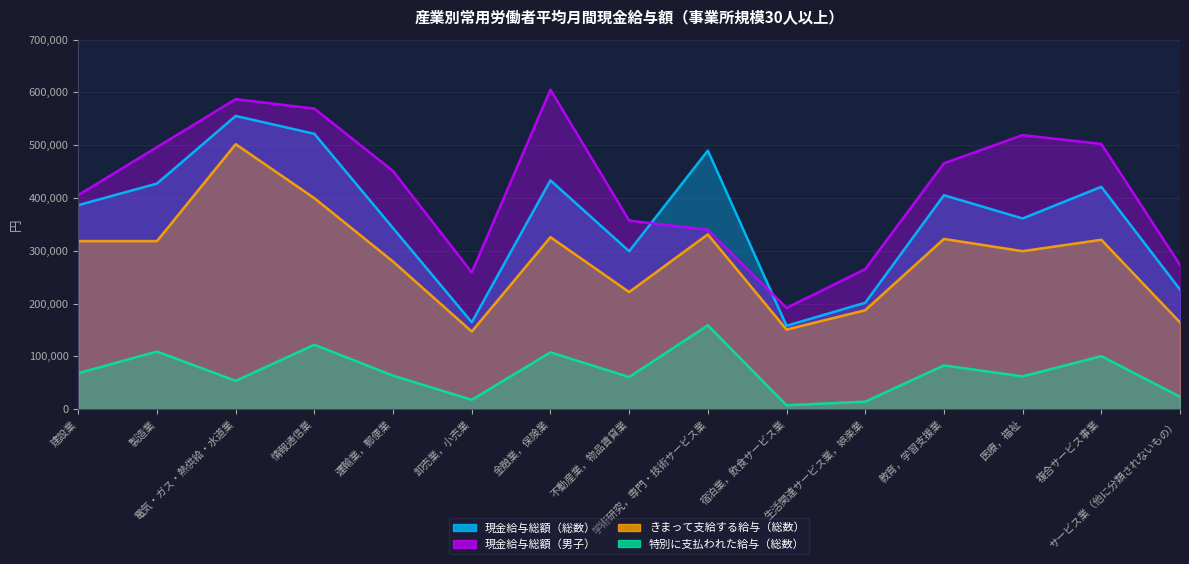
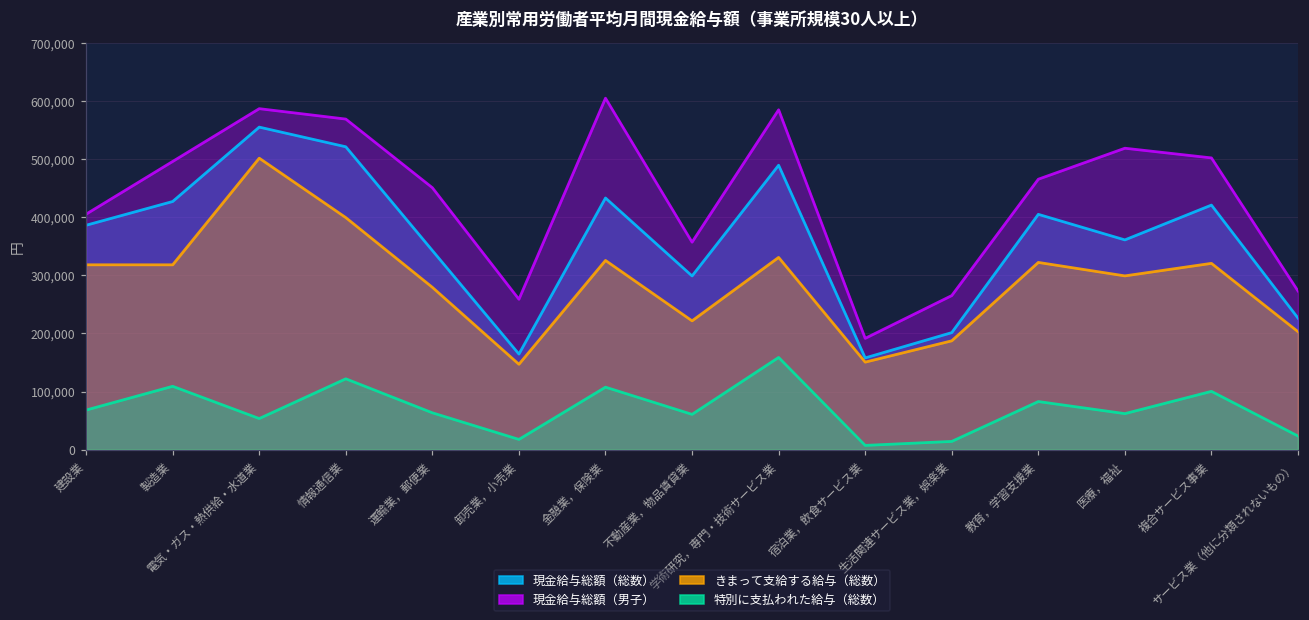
現金給与総額（男子）, 学術研究，専門・技術サービス業: 340,000 -> 590,000
きまって支給する給与（総数）, サービス業（他に分類されないもの）: 160,000 -> 200,000
